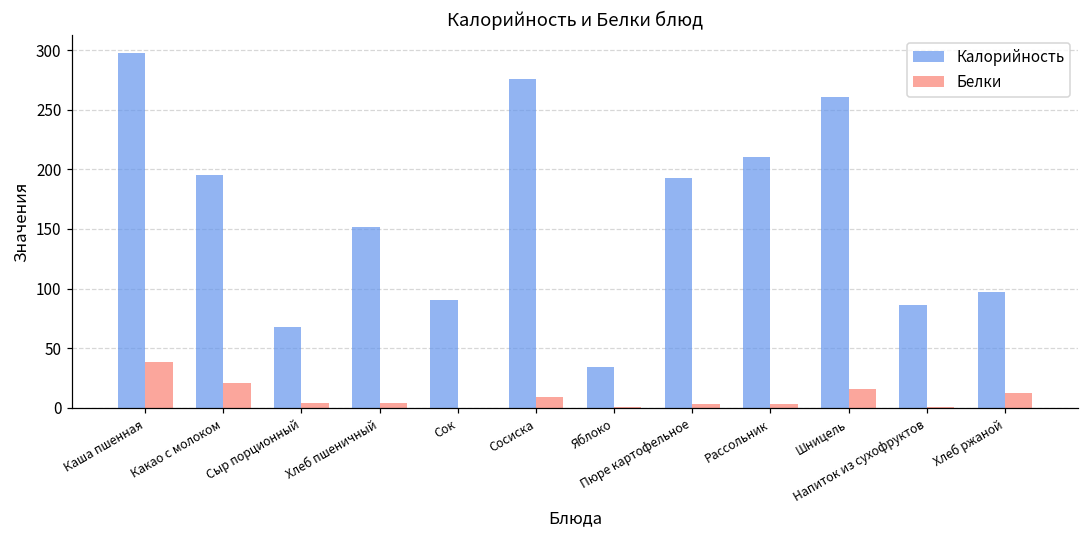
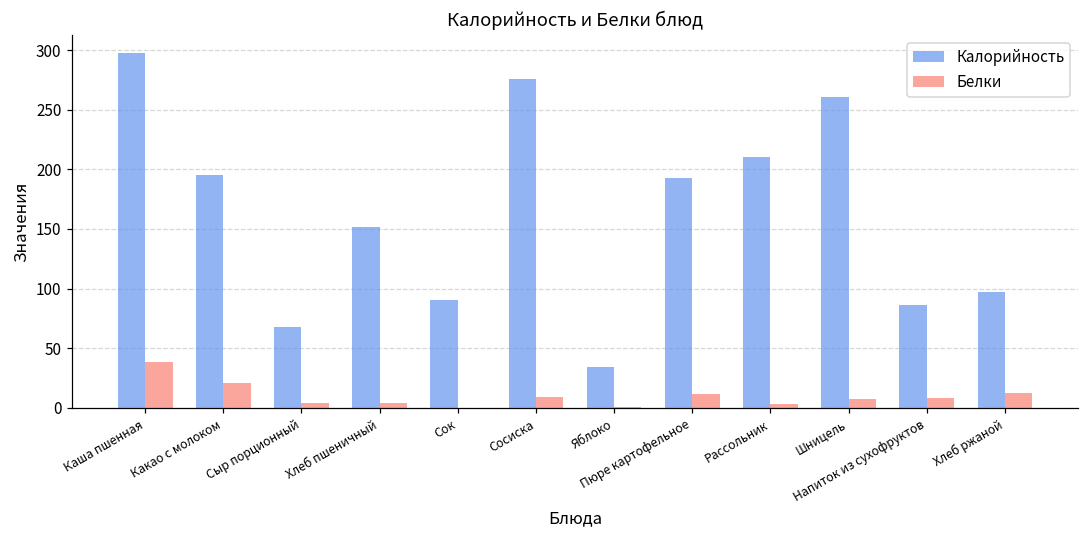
Белки, Пюре картофельное: 3 -> 12
Белки, Шницель: 16 -> 7
Белки, Напиток из сухофруктов: 1 -> 8
